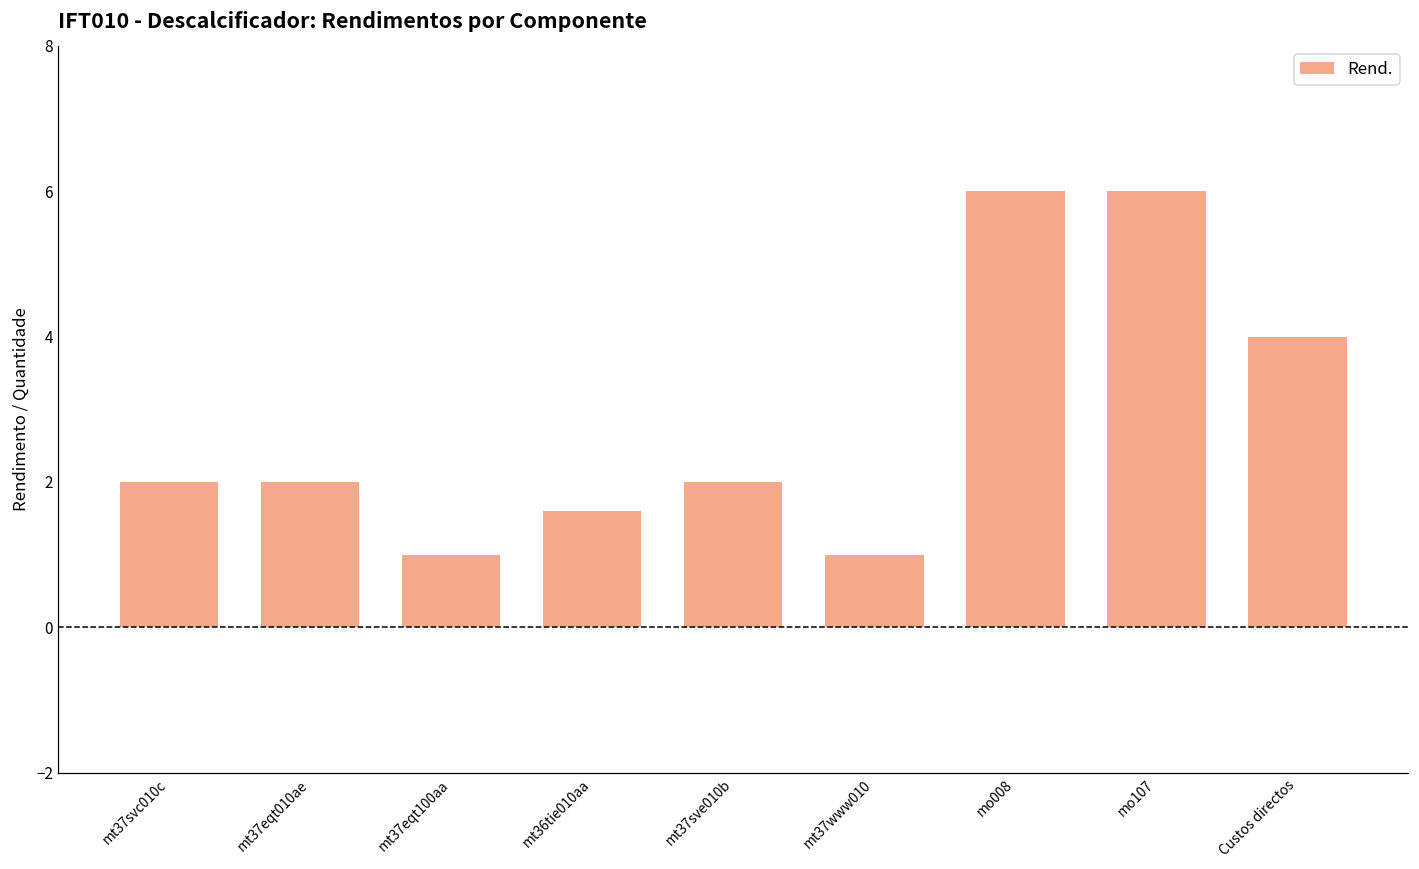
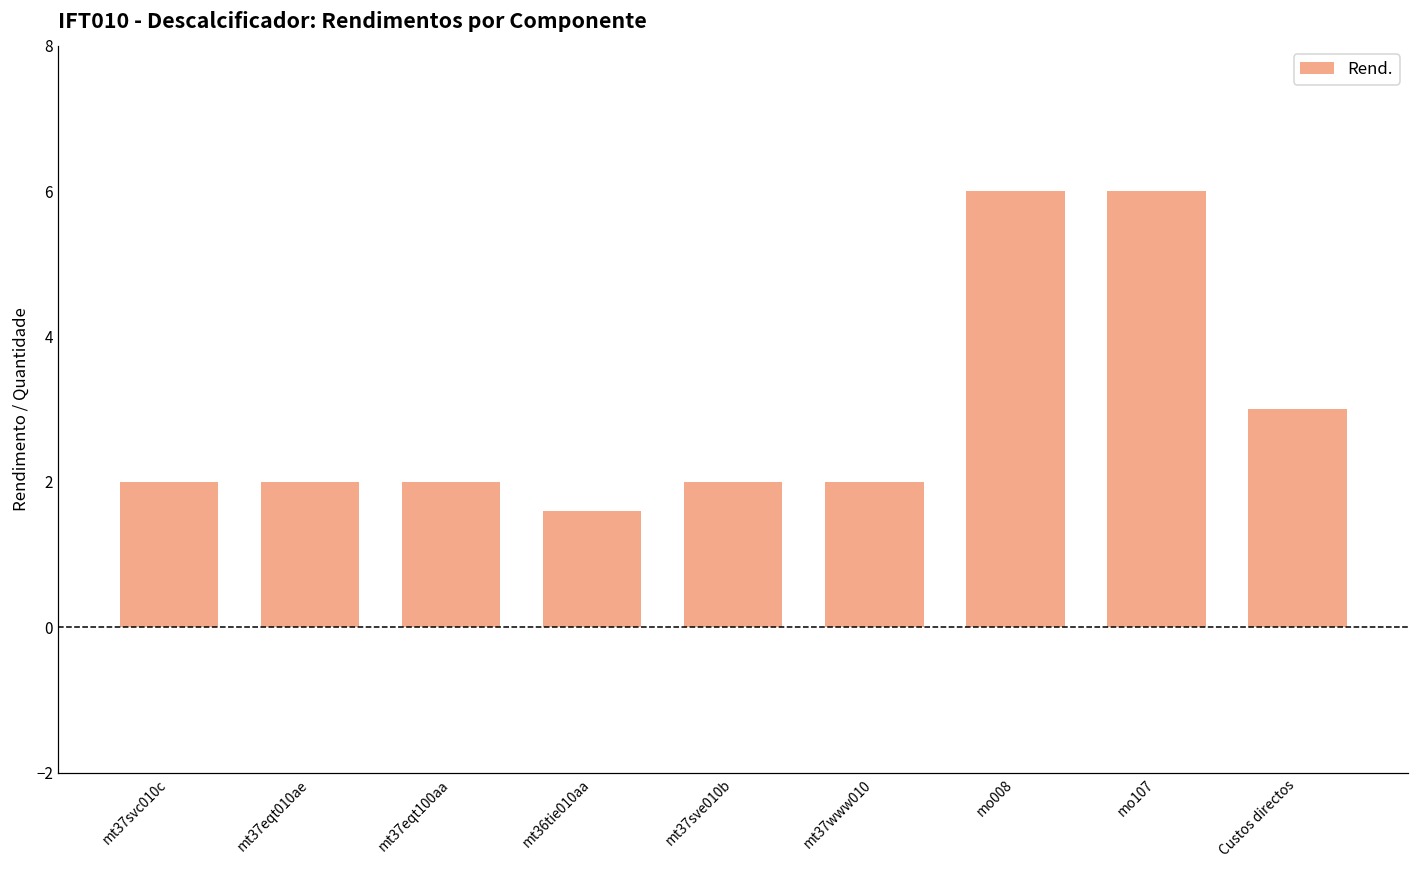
mt37eqt100aa: 1 -> 2
mt37www010: 1 -> 2
Custos directos: 4 -> 3
